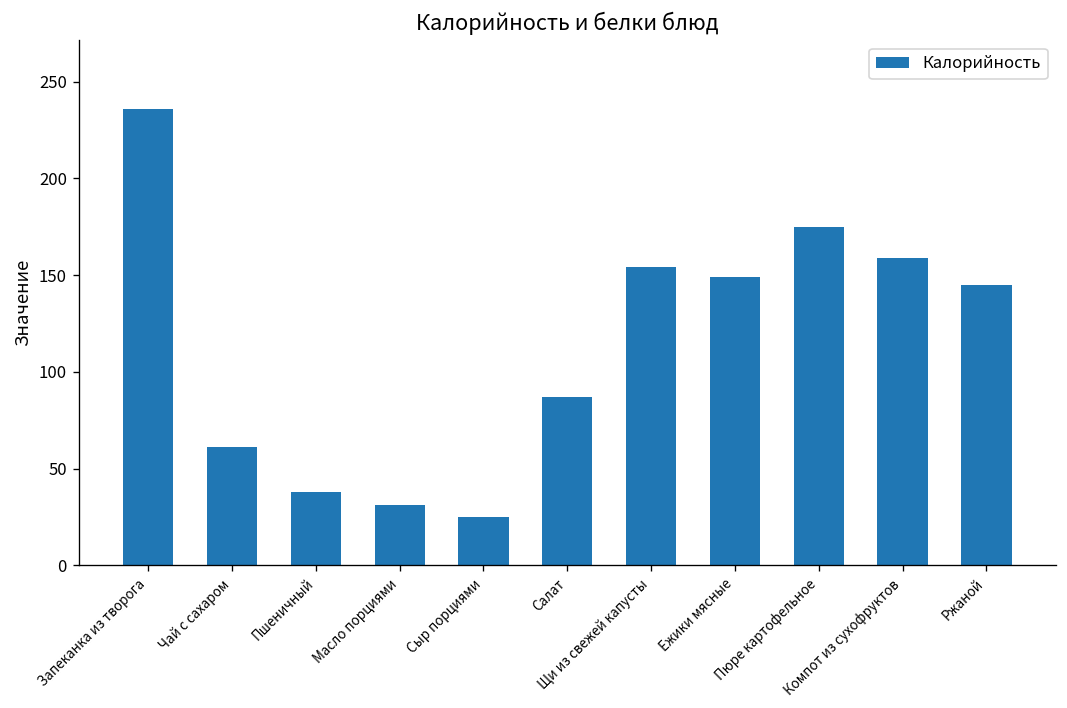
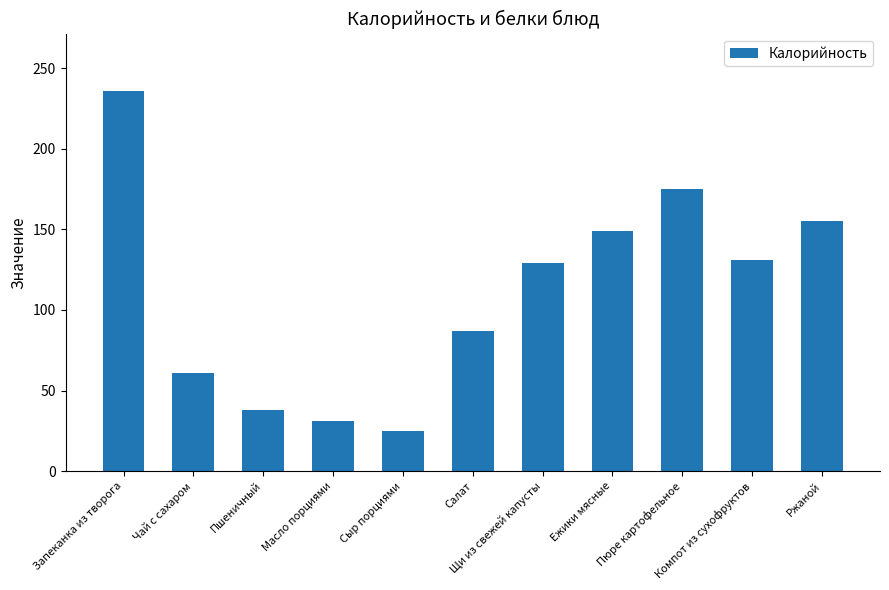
Щи из свежей капусты: 154 -> 129
Компот из сухофруктов: 159 -> 131
Ржаной: 145 -> 155
